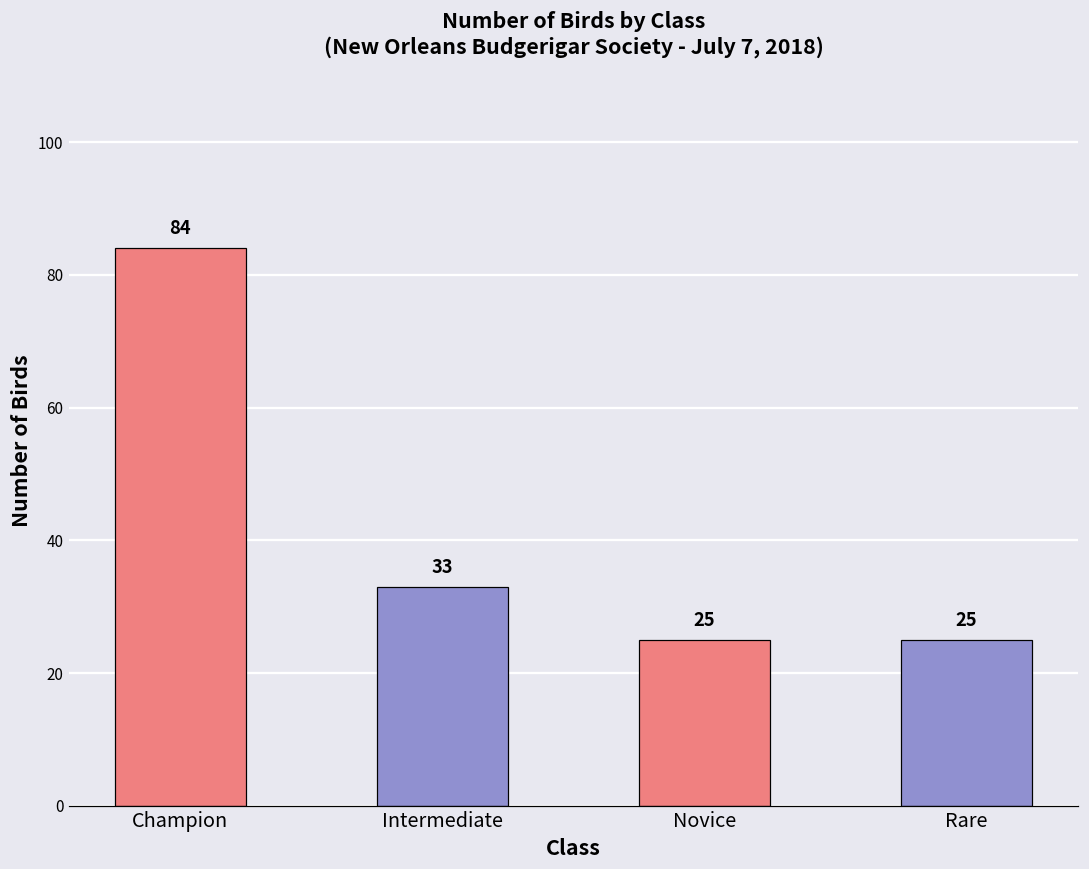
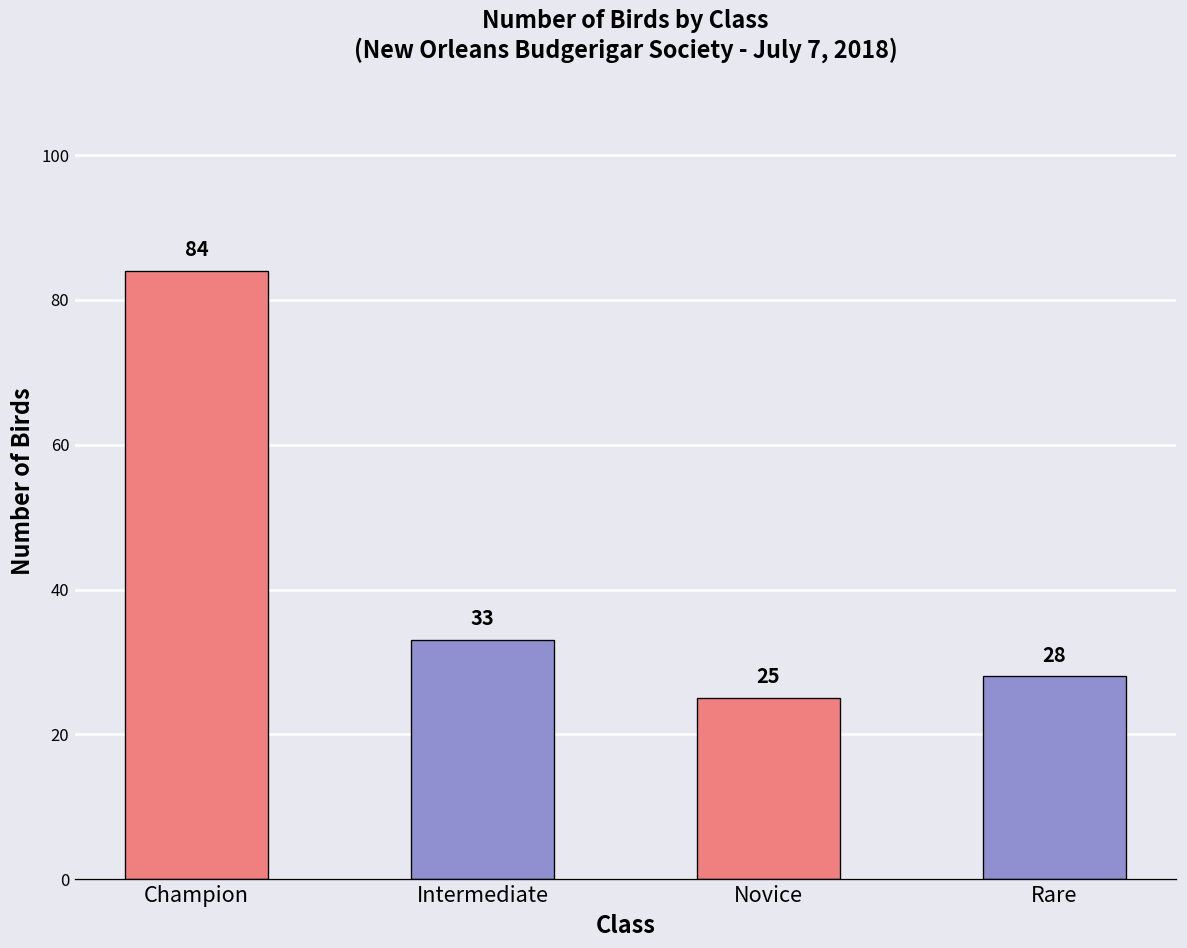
Rare: 25 -> 28
